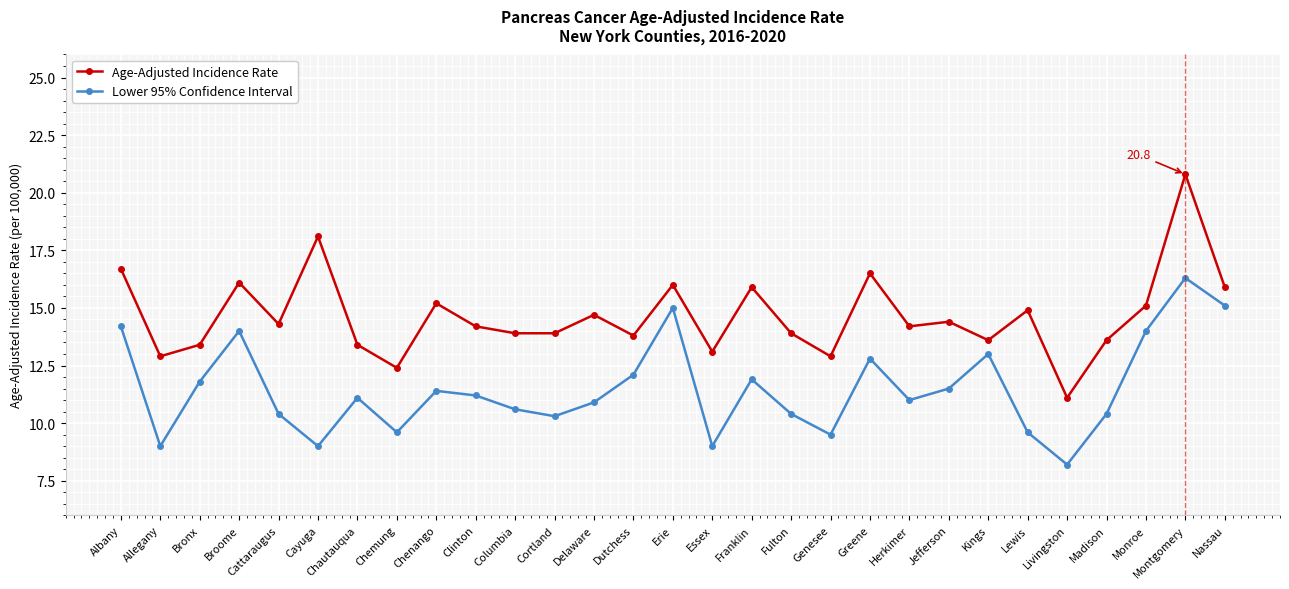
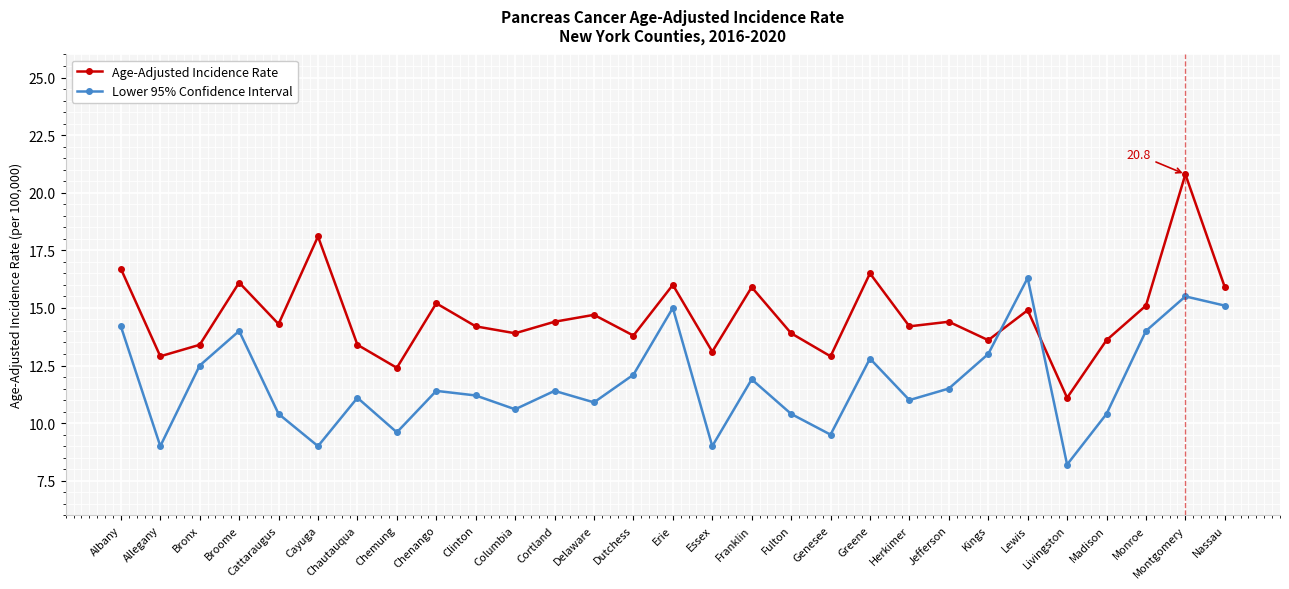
Lower 95% Confidence Interval, Bronx: 11.8 -> 12.5
Age-Adjusted Incidence Rate, Cortland: 13.9 -> 14.4
Lower 95% Confidence Interval, Cortland: 10.3 -> 11.4
Lower 95% Confidence Interval, Lewis: 9.6 -> 16.3
Lower 95% Confidence Interval, Montgomery: 16.3 -> 15.5
